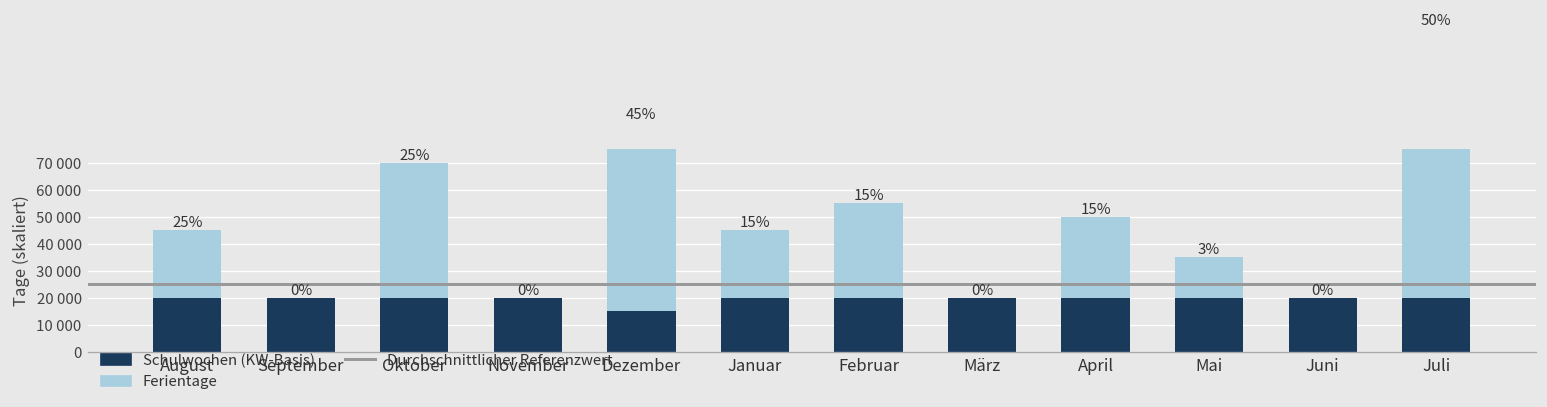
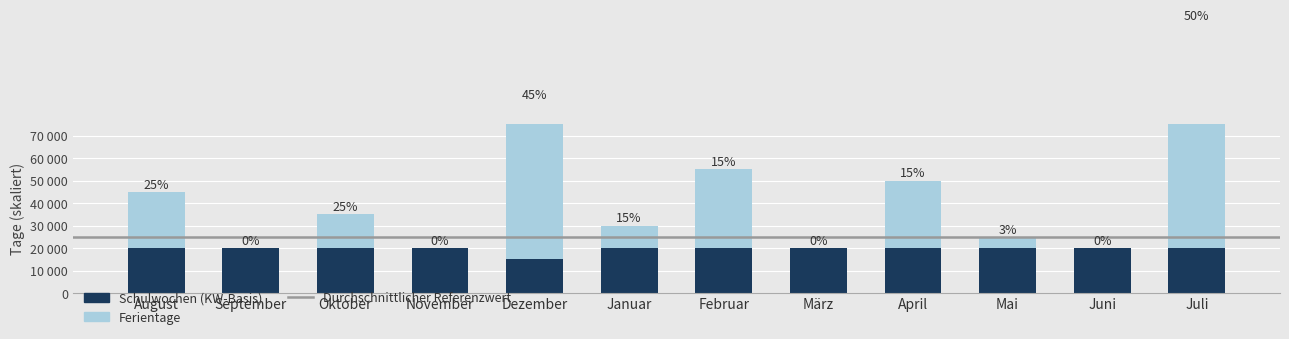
Ferientage, Oktober: 50000 -> 15000
Ferientage, Januar: 25000 -> 10000
Ferientage, Mai: 15000 -> 5000
